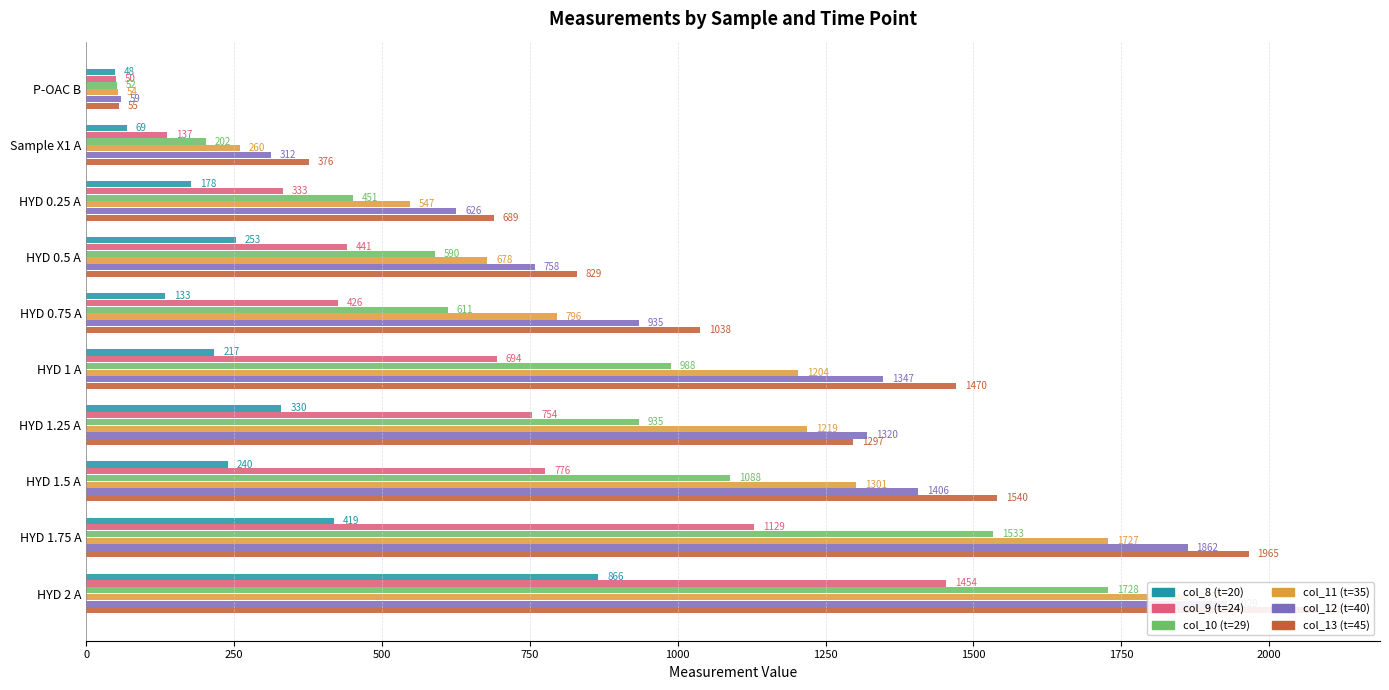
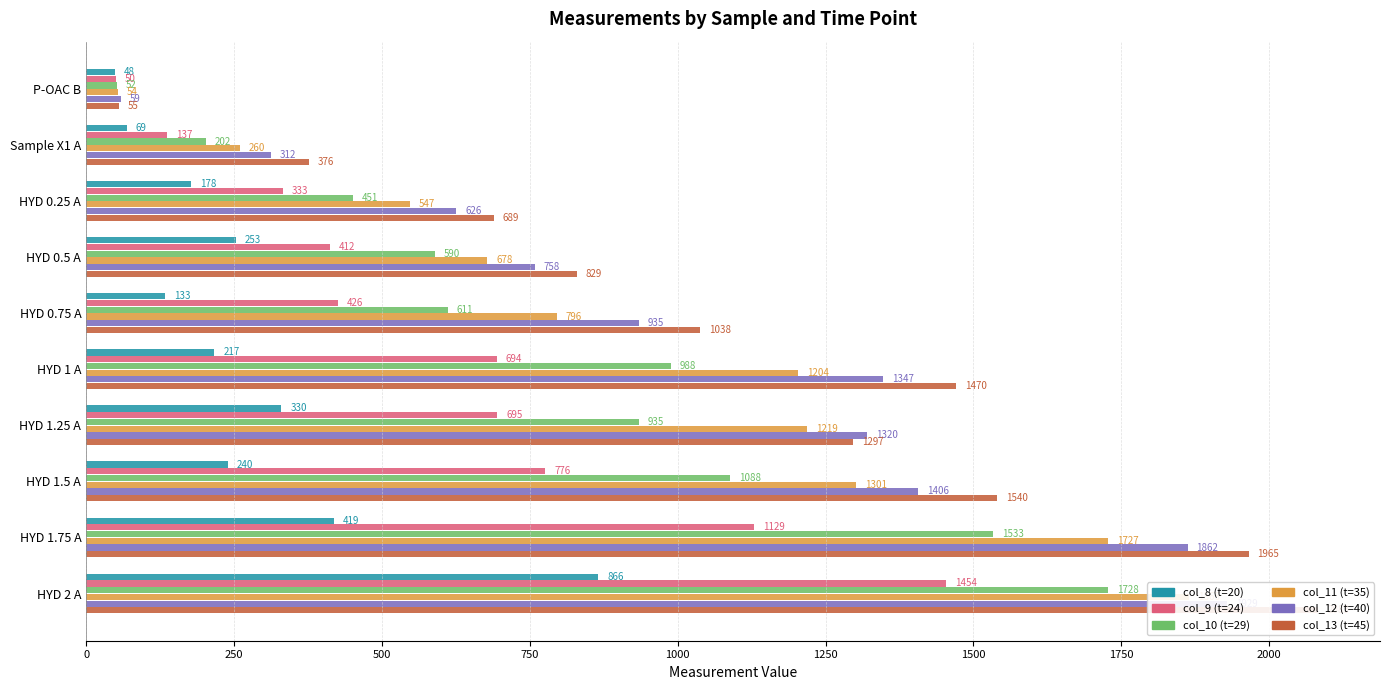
col_9 (t=24), HYD 0.5 A: 441 -> 412
col_9 (t=24), HYD 1.25 A: 754 -> 695
